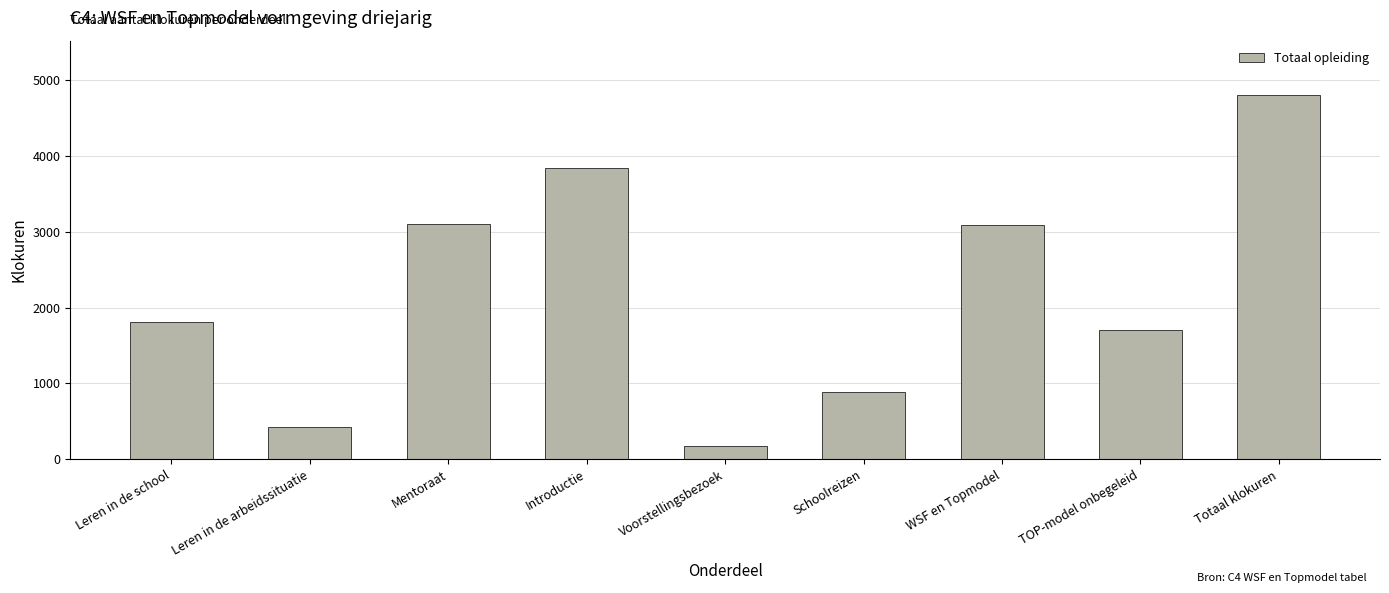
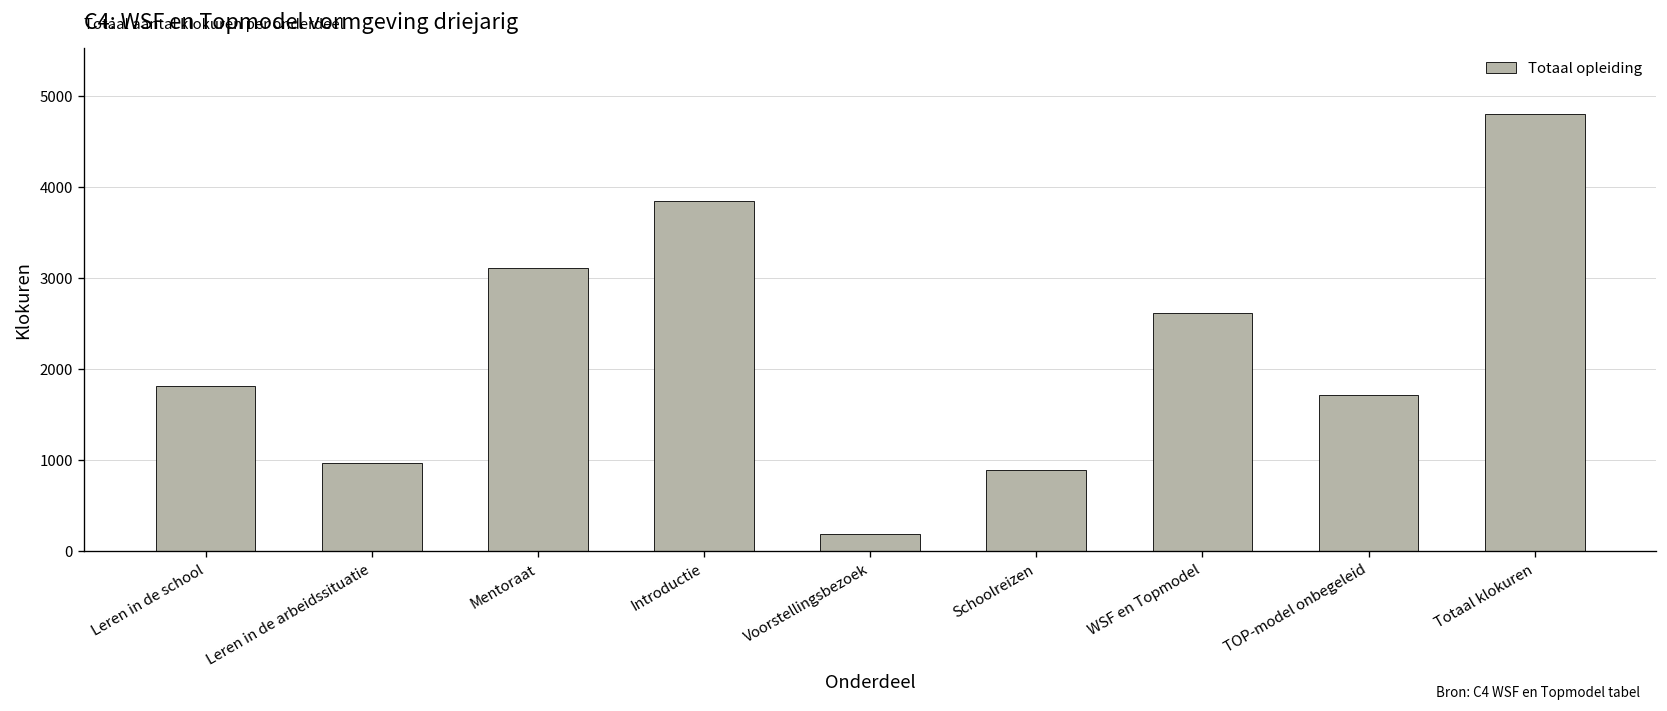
Leren in de arbeidssituatie: 400 -> 1000
WSF en Topmodel: 3100 -> 2600
